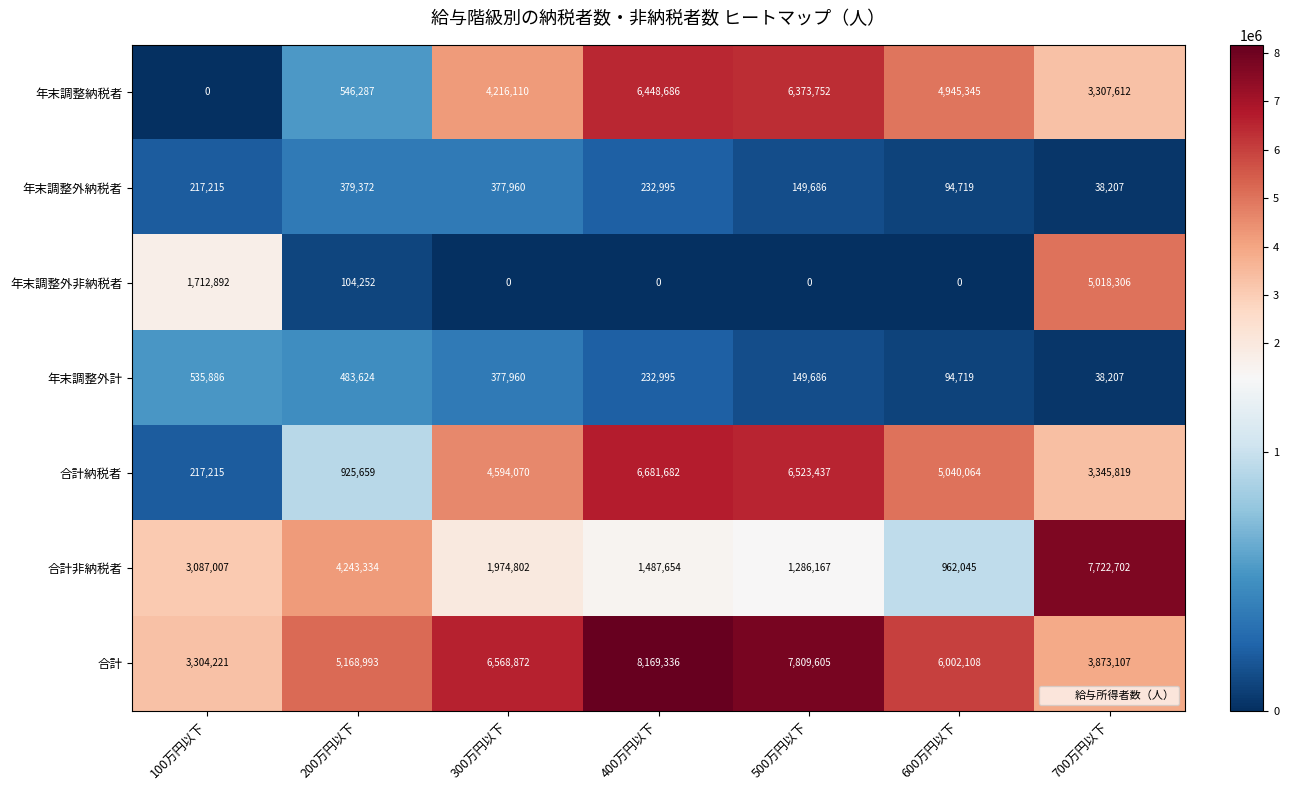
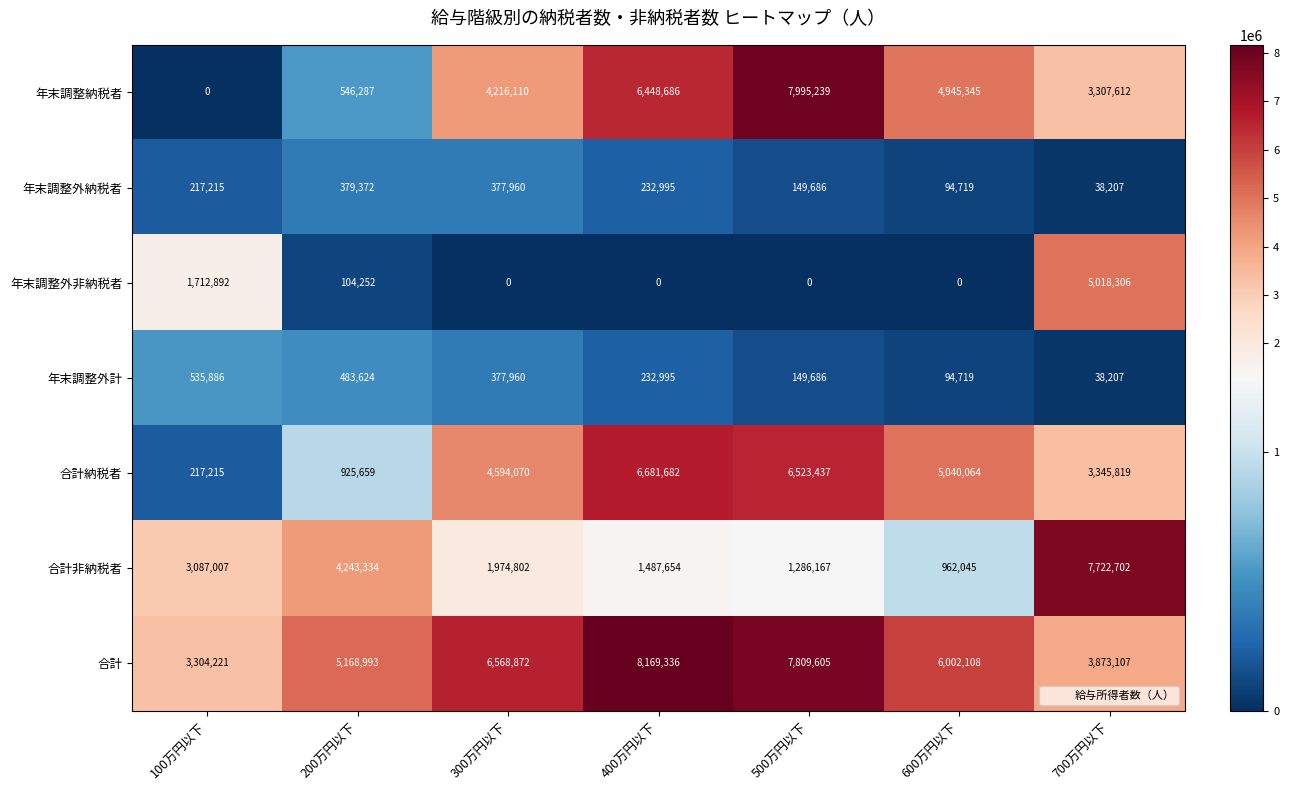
年末調整納税者, 500万円以下: 6,373,752 -> 7,995,239
